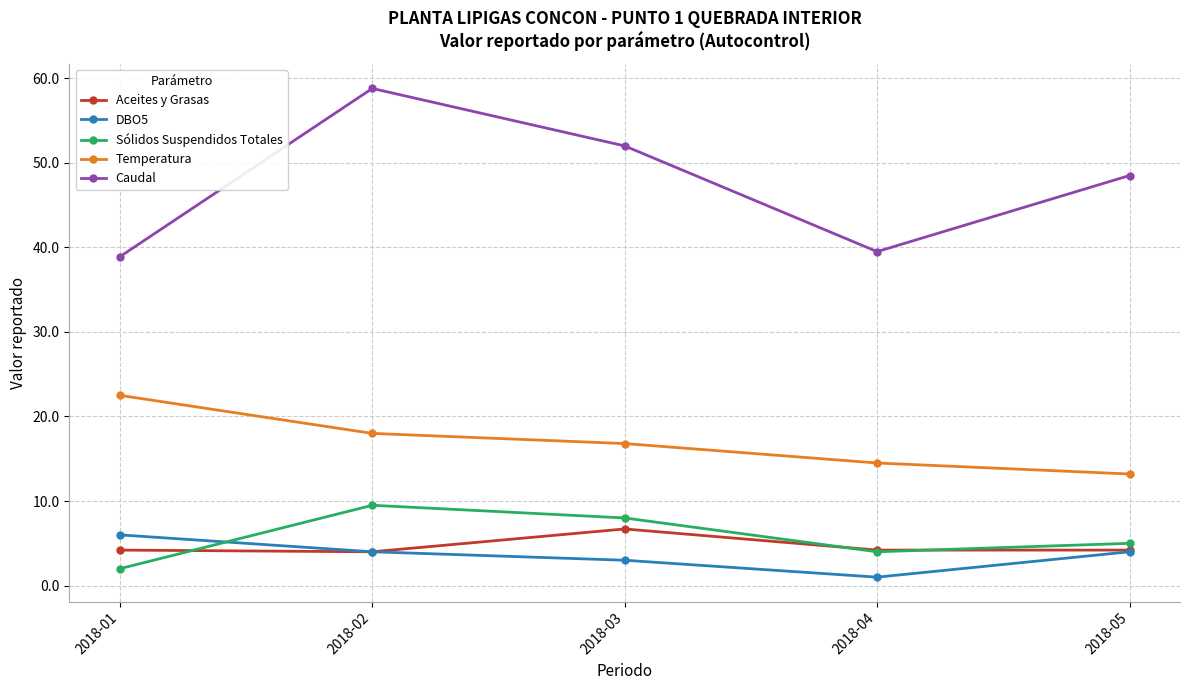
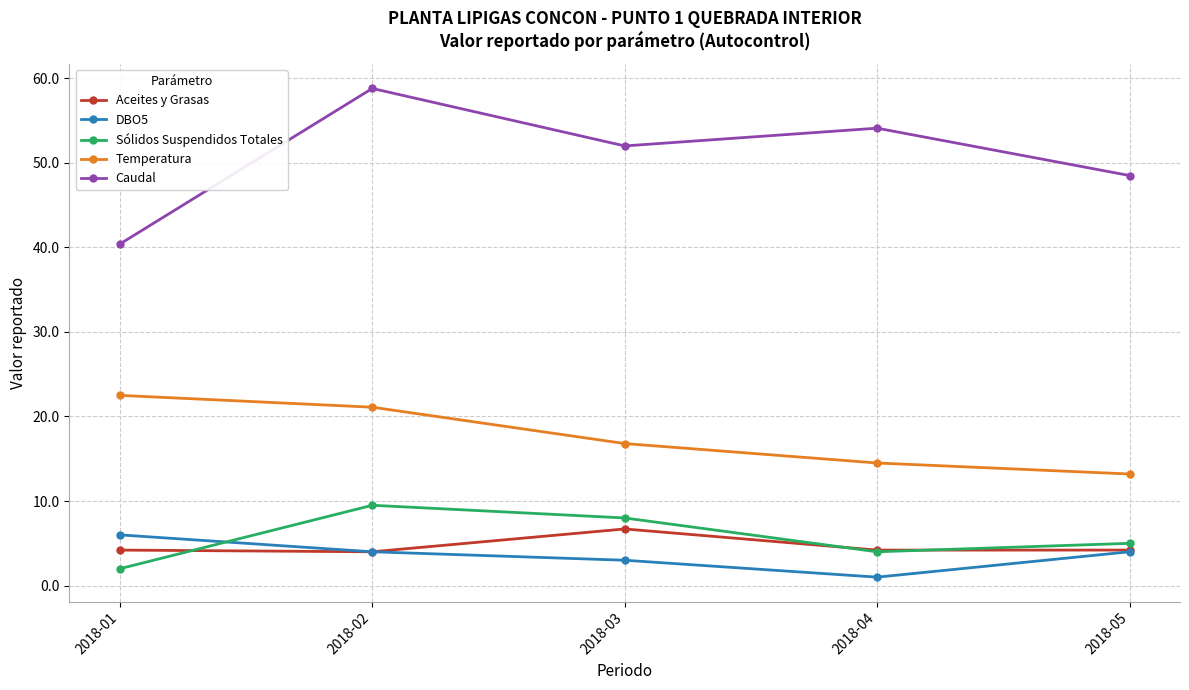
Caudal, 2018-01: 39 -> 40
Temperatura, 2018-02: 18 -> 21
Caudal, 2018-04: 40 -> 54
